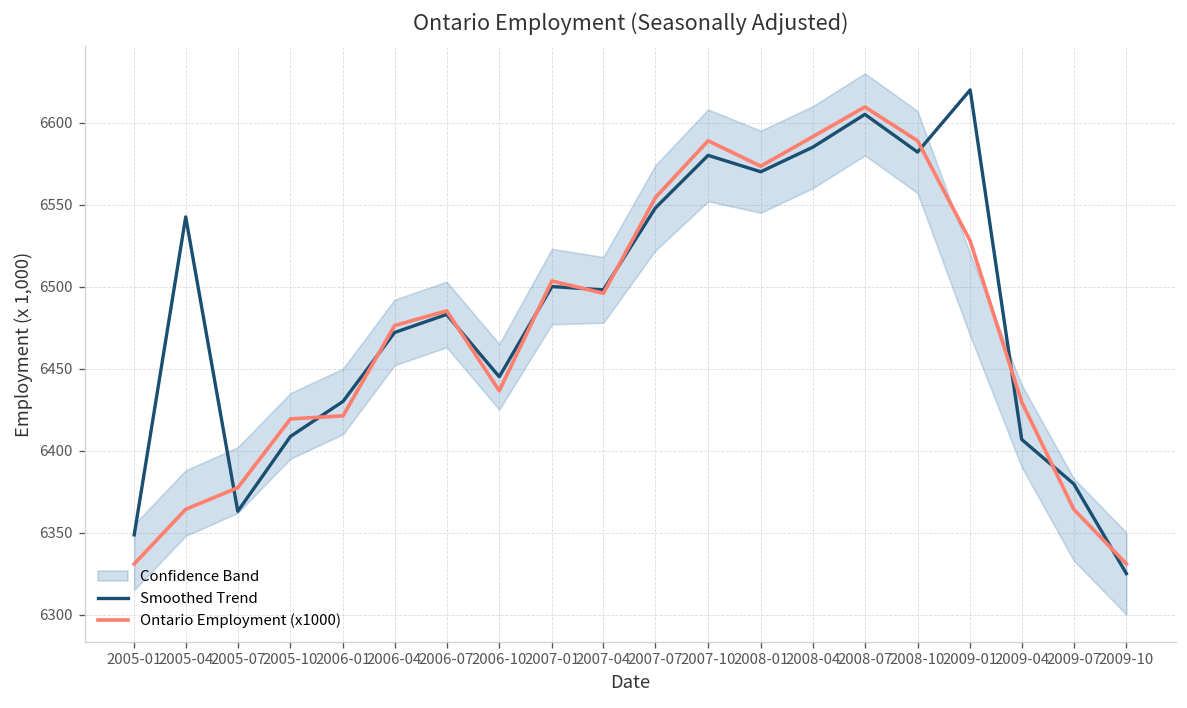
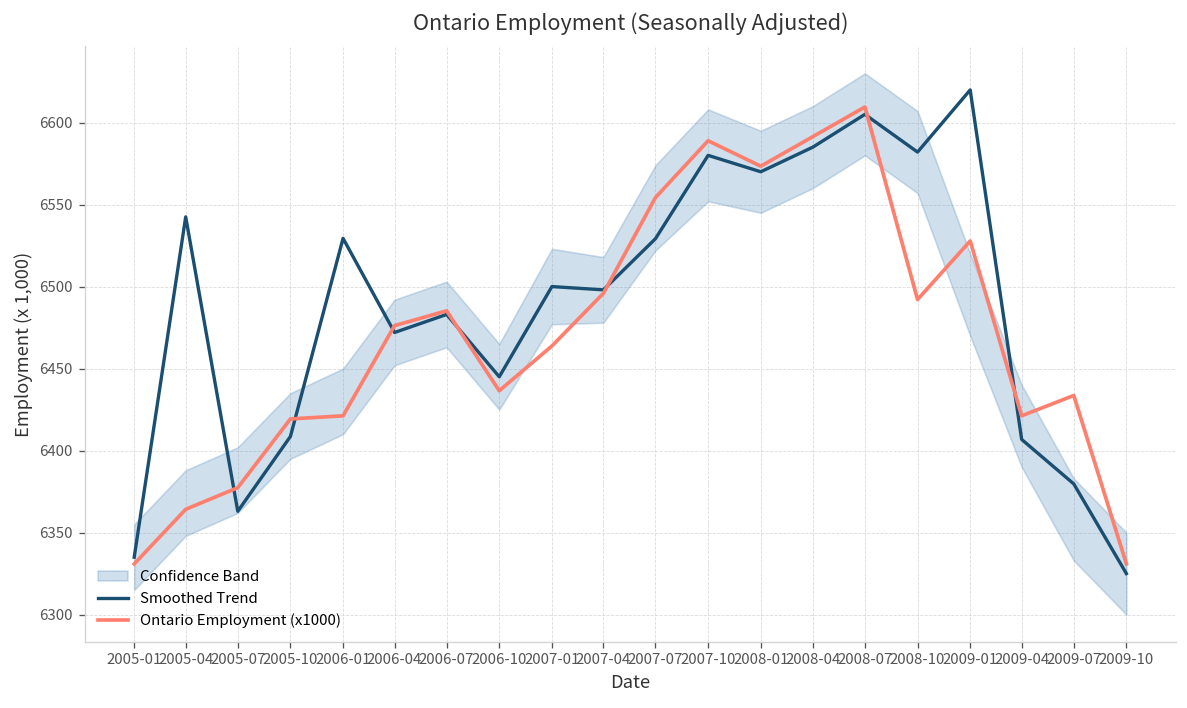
Smoothed Trend, 2005-01: 6349 -> 6335
Smoothed Trend, 2006-01: 6430 -> 6529
Ontario Employment (x1000), 2007-01: 6503 -> 6464
Smoothed Trend, 2007-07: 6548 -> 6529
Ontario Employment (x1000), 2008-10: 6589 -> 6492
Ontario Employment (x1000), 2009-04: 6430 -> 6421
Ontario Employment (x1000), 2009-07: 6364 -> 6434
